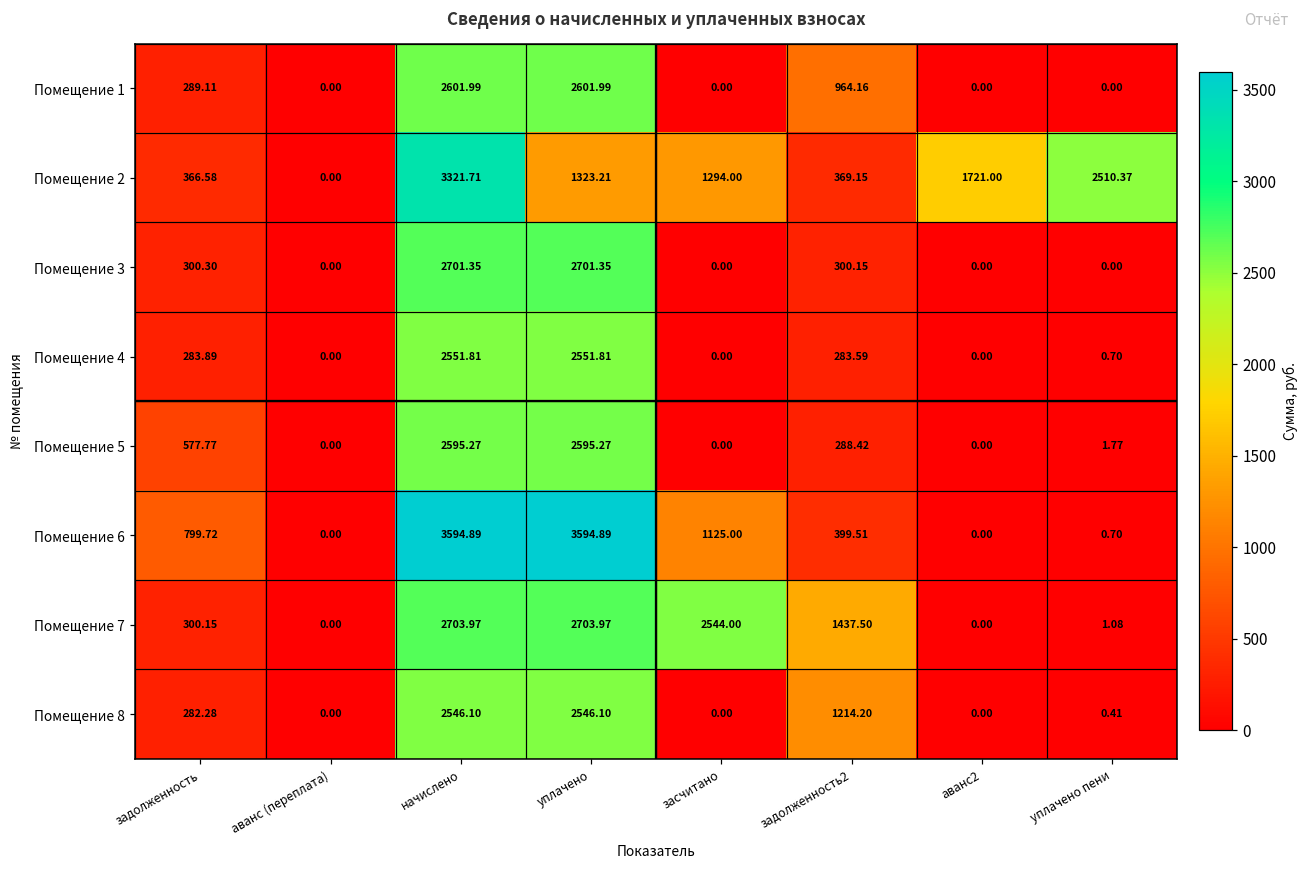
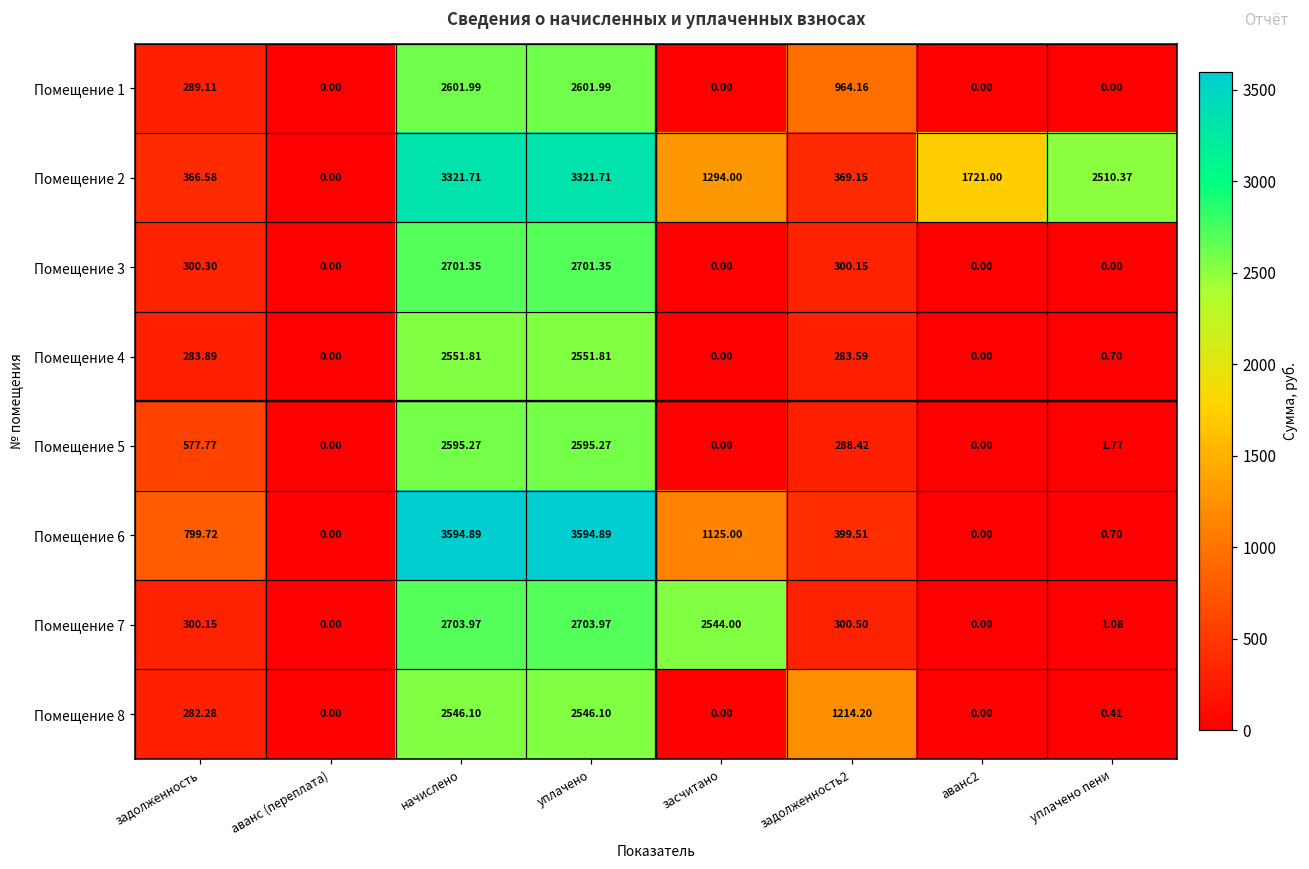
Помещение 2, уплачено: 1323.21 -> 3321.71
Помещение 7, задолженность2: 1437.50 -> 300.50
